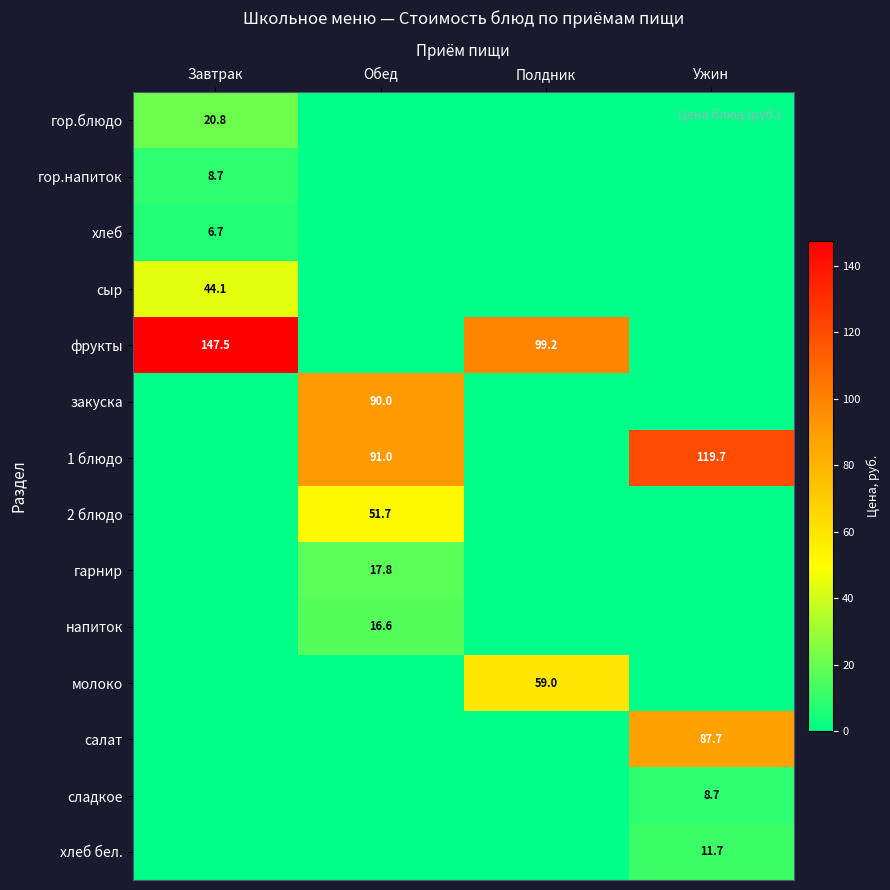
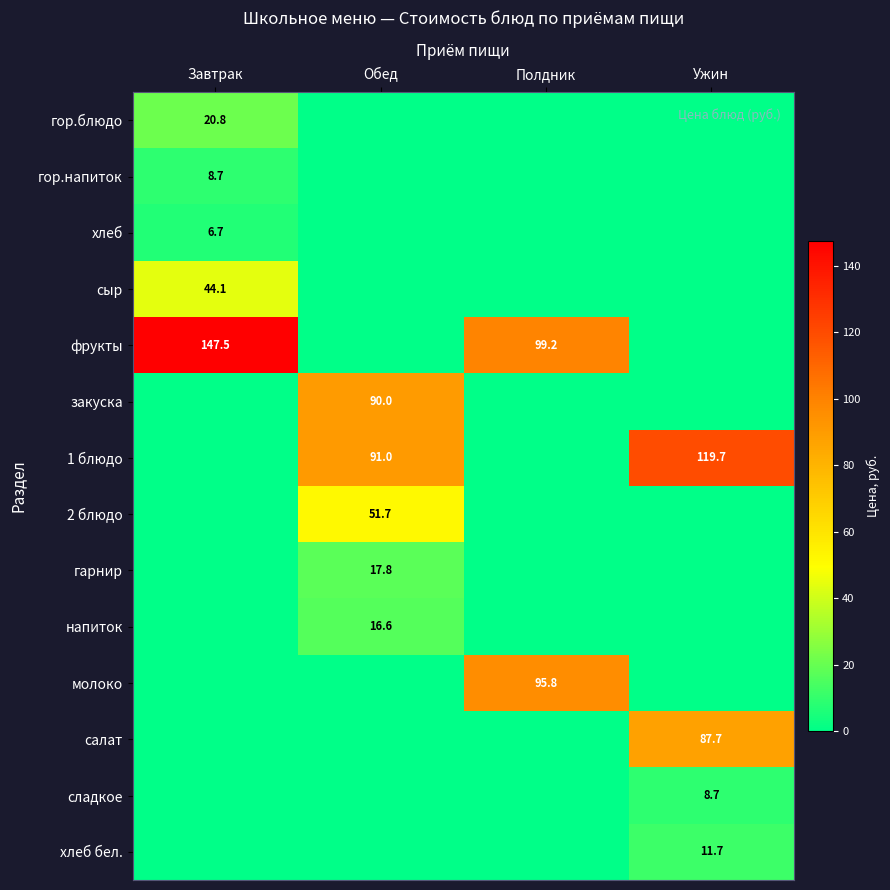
молоко, Полдник: 59.0 -> 95.8
